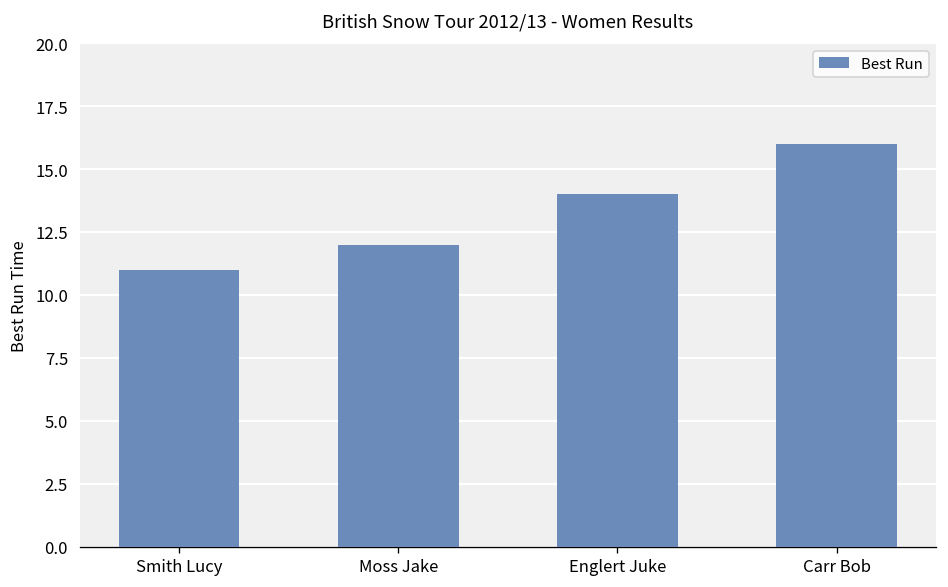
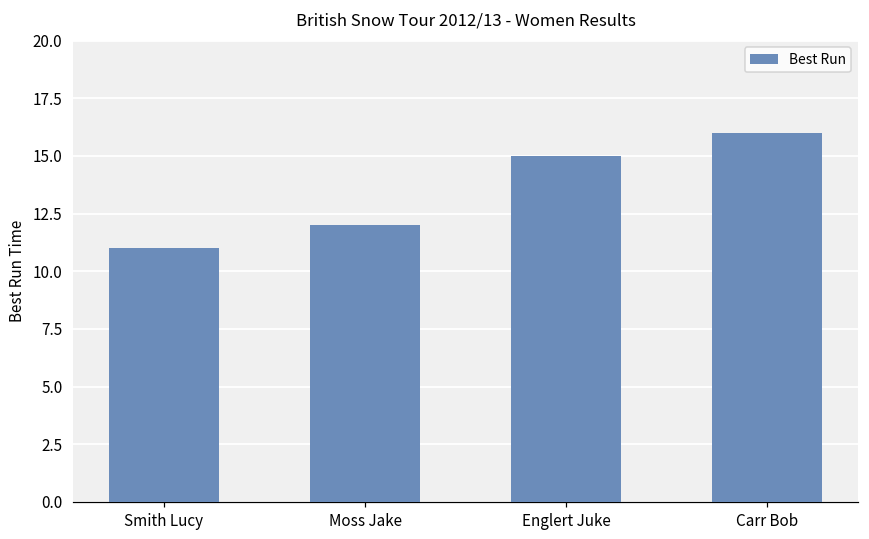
Englert Juke: 14 -> 15
